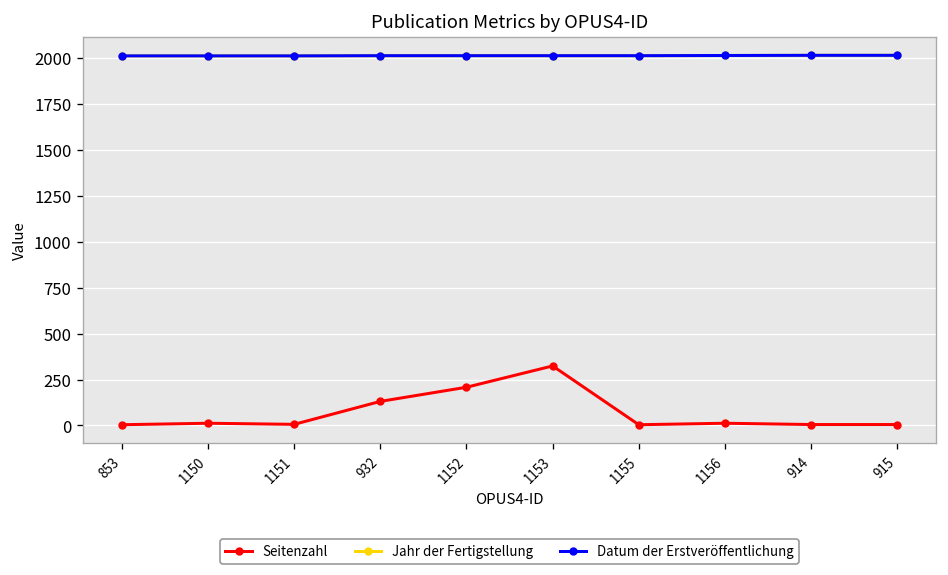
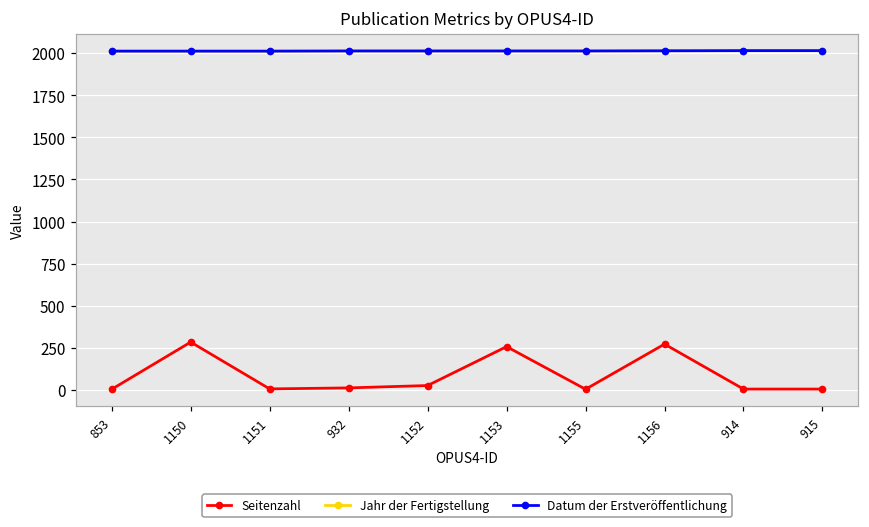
Seitenzahl, 1150: 10 -> 280
Seitenzahl, 932: 130 -> 10
Seitenzahl, 1152: 210 -> 30
Seitenzahl, 1153: 320 -> 260
Seitenzahl, 1156: 10 -> 270
